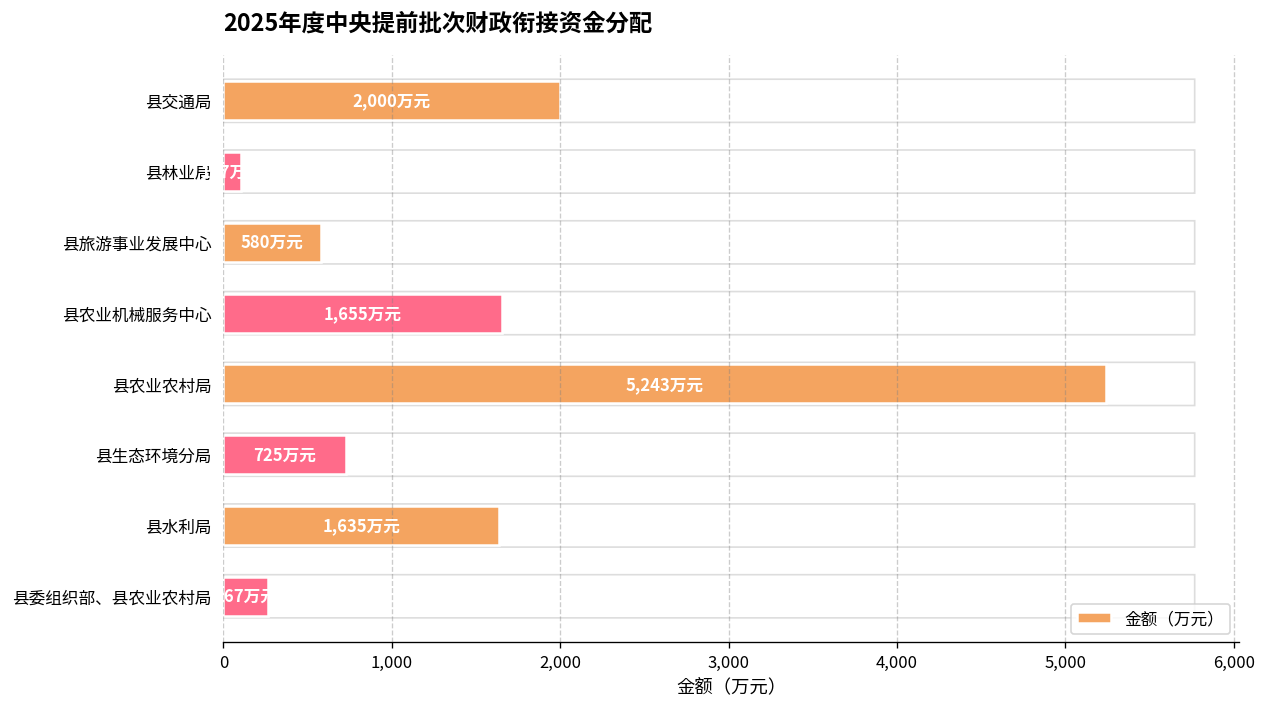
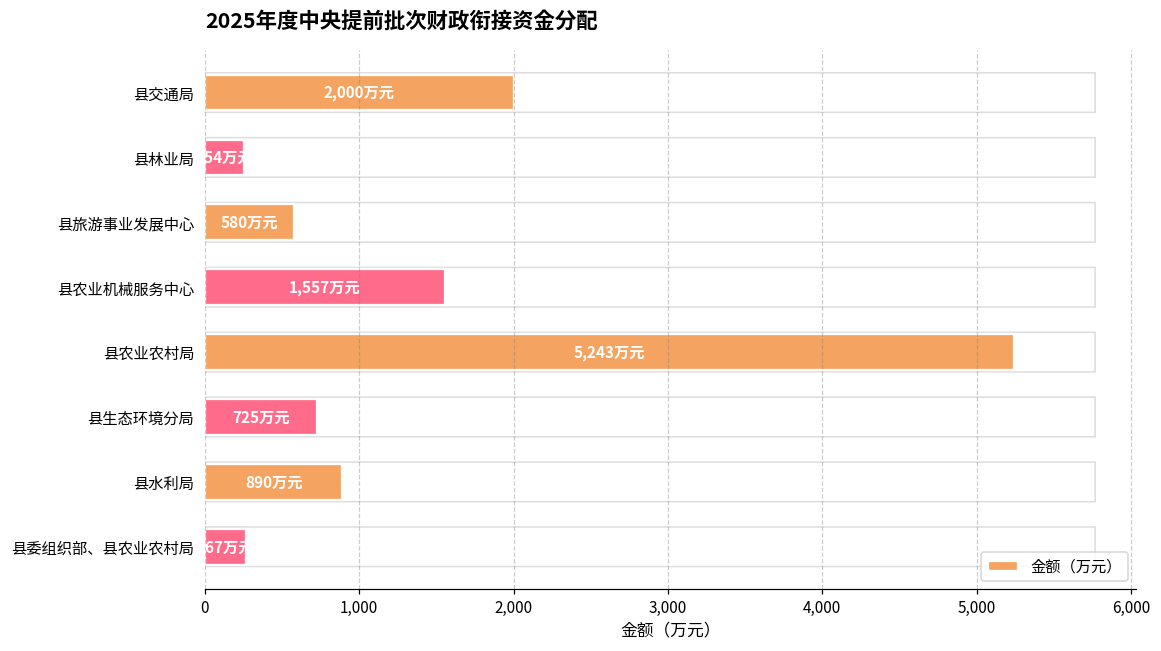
县林业局: 110 -> 250
县农业机械服务中心: 1,655 -> 1,557
县水利局: 1,635 -> 890
